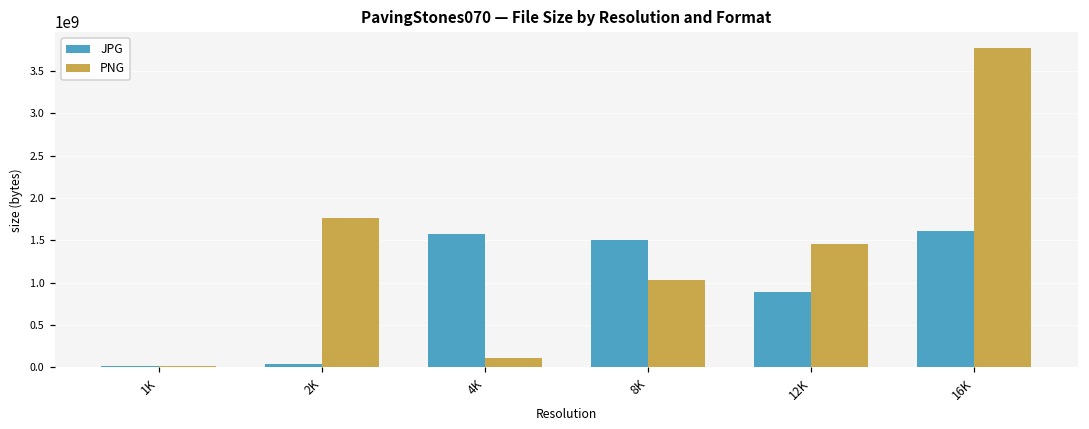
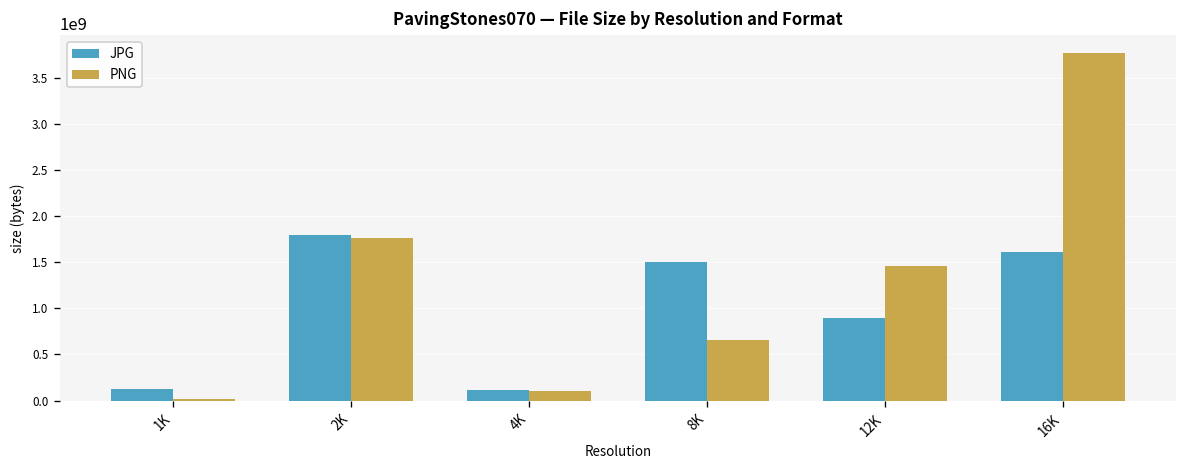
JPG, 1K: 0 -> 100000000
JPG, 2K: 0 -> 1800000000
JPG, 4K: 1600000000 -> 100000000
PNG, 8K: 1000000000 -> 700000000
